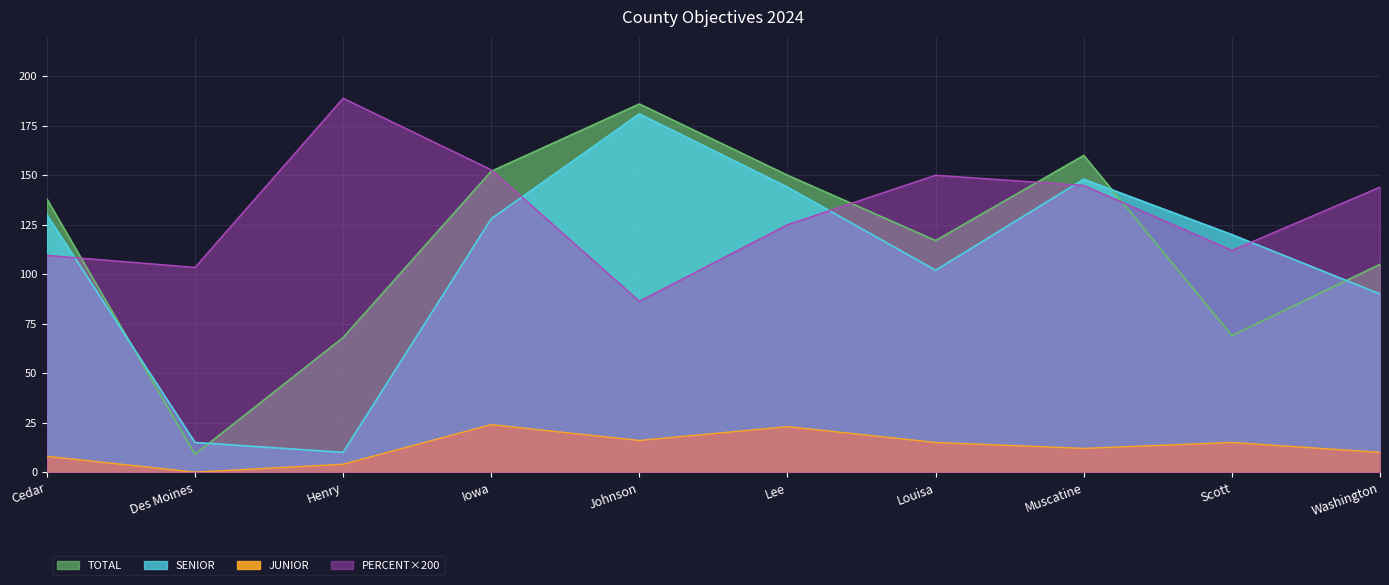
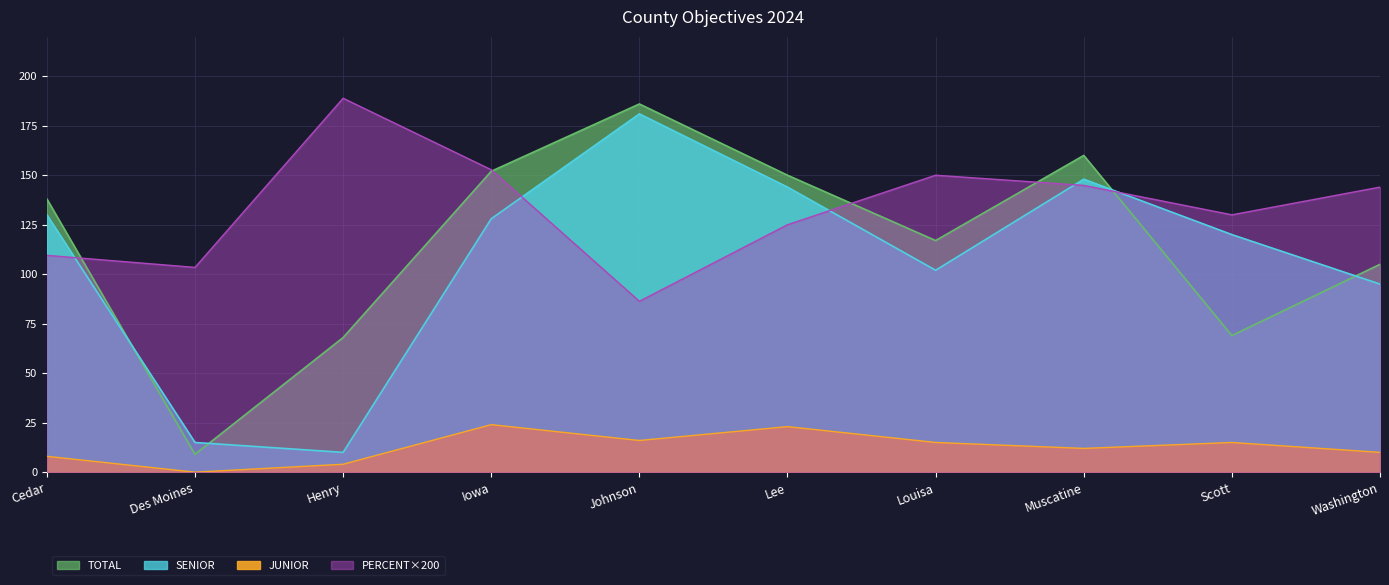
PERCENT×200, Scott: 112 -> 130
SENIOR, Washington: 90 -> 95
